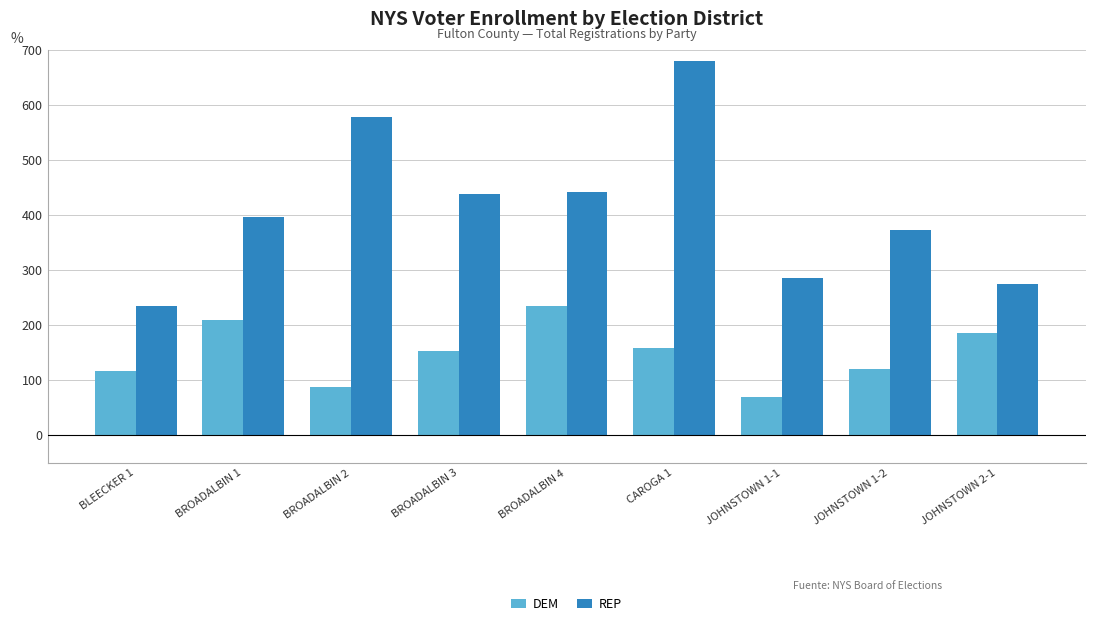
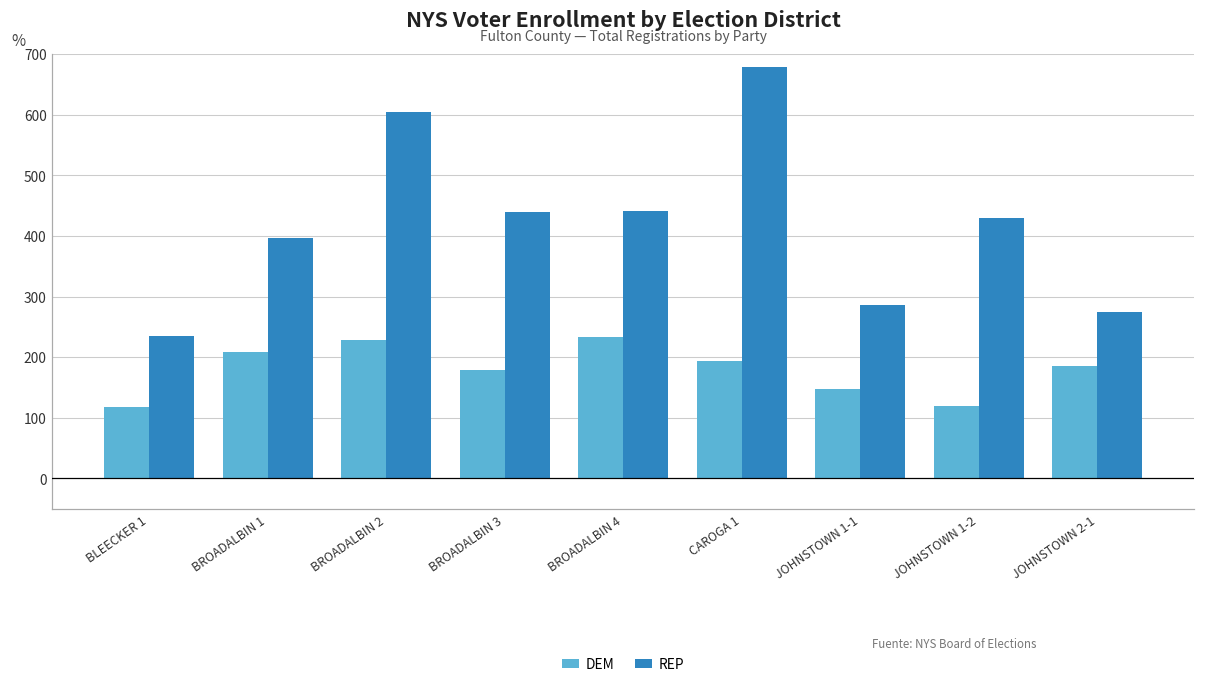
DEM, BROADALBIN 2: 90 -> 230
REP, BROADALBIN 2: 580 -> 610
DEM, BROADALBIN 3: 150 -> 180
DEM, CAROGA 1: 160 -> 190
DEM, JOHNSTOWN 1-1: 70 -> 150
REP, JOHNSTOWN 1-2: 370 -> 430
